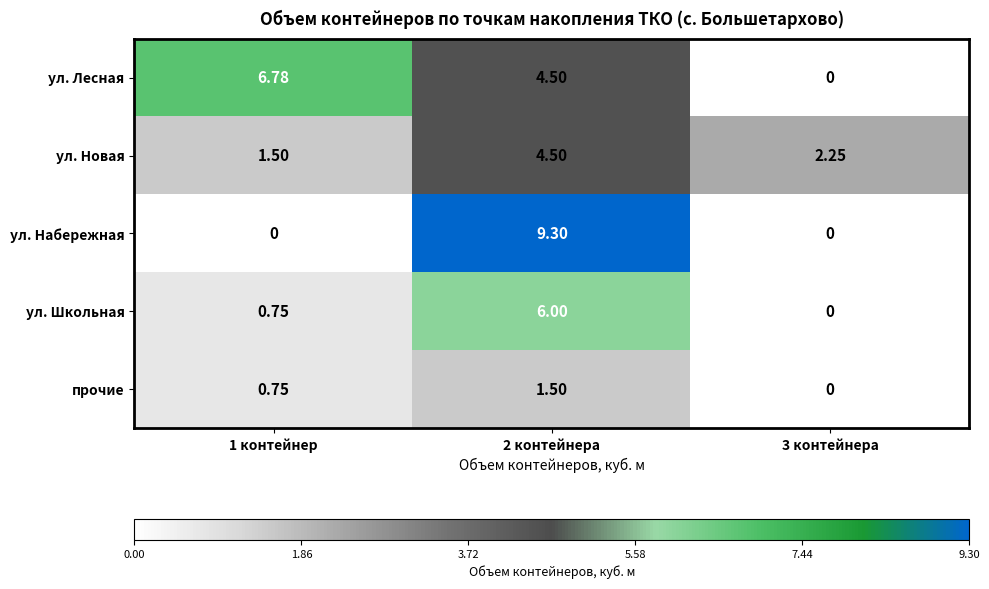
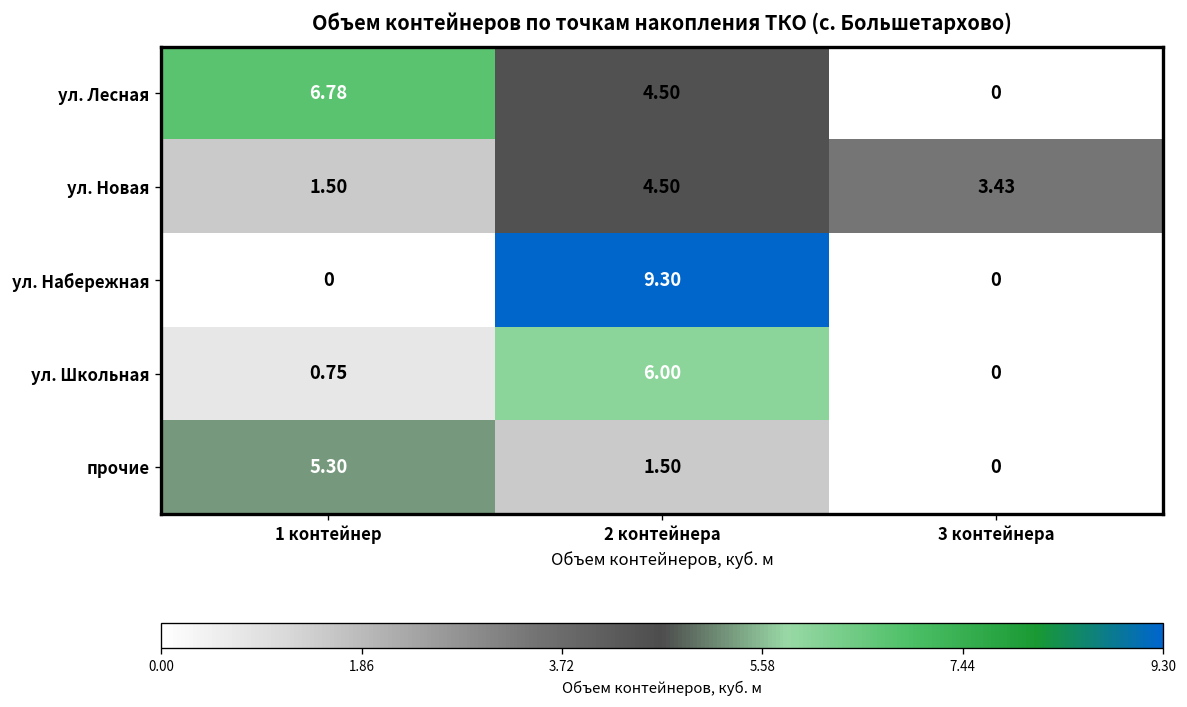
ул. Новая, 3 контейнера: 2.25 -> 3.43
прочие, 1 контейнер: 0.75 -> 5.30
